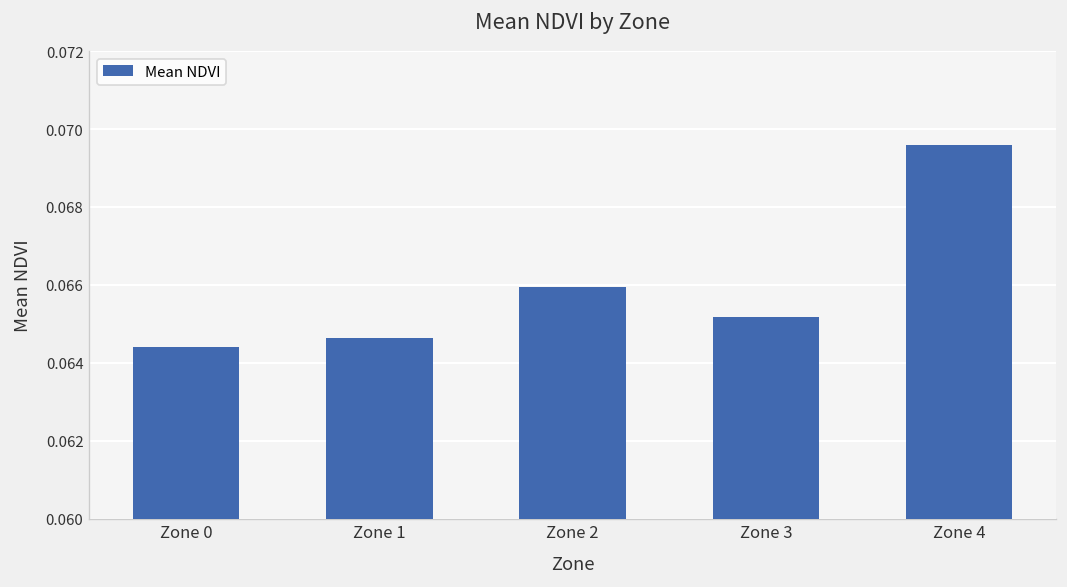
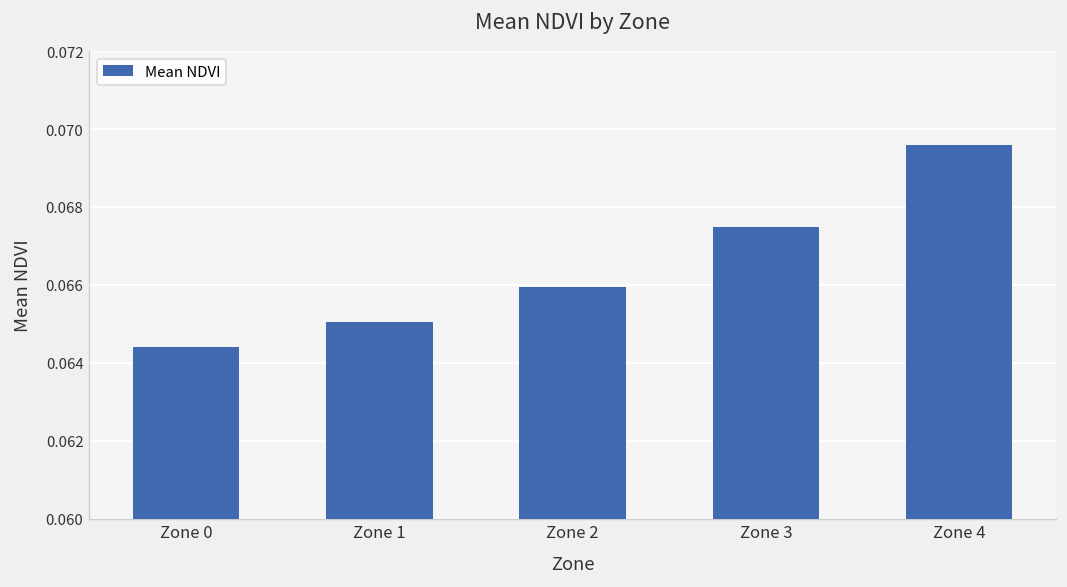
Zone 1: 0.0646 -> 0.0651
Zone 3: 0.0652 -> 0.0675
